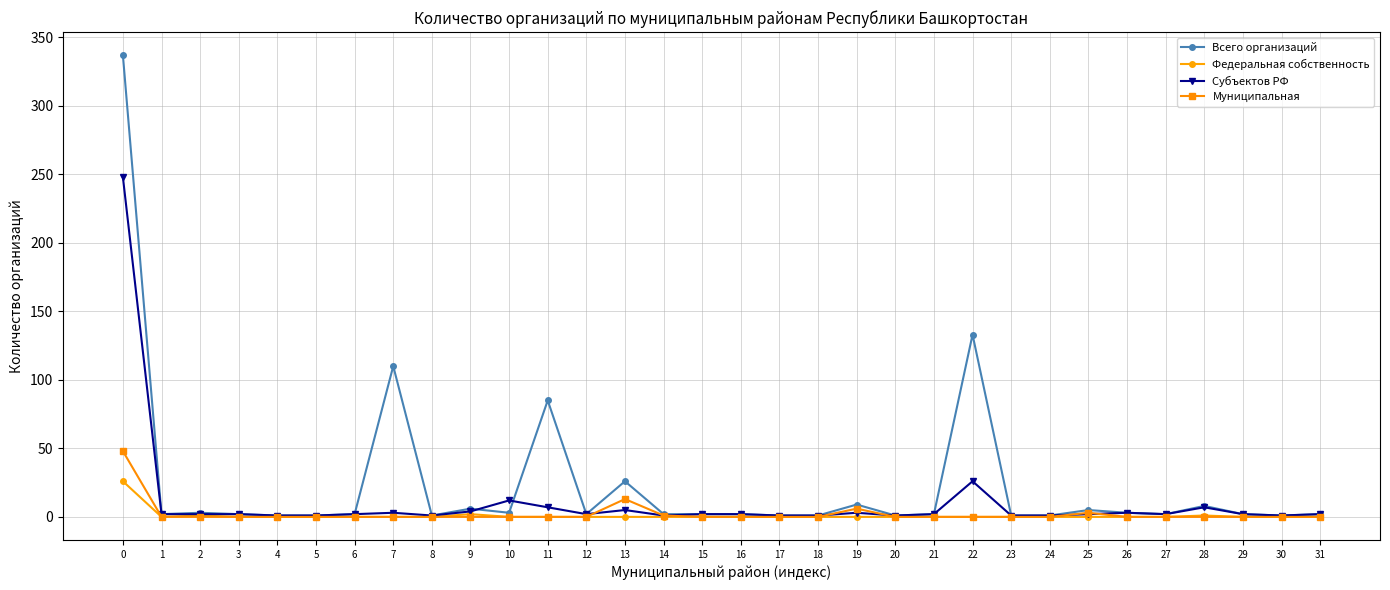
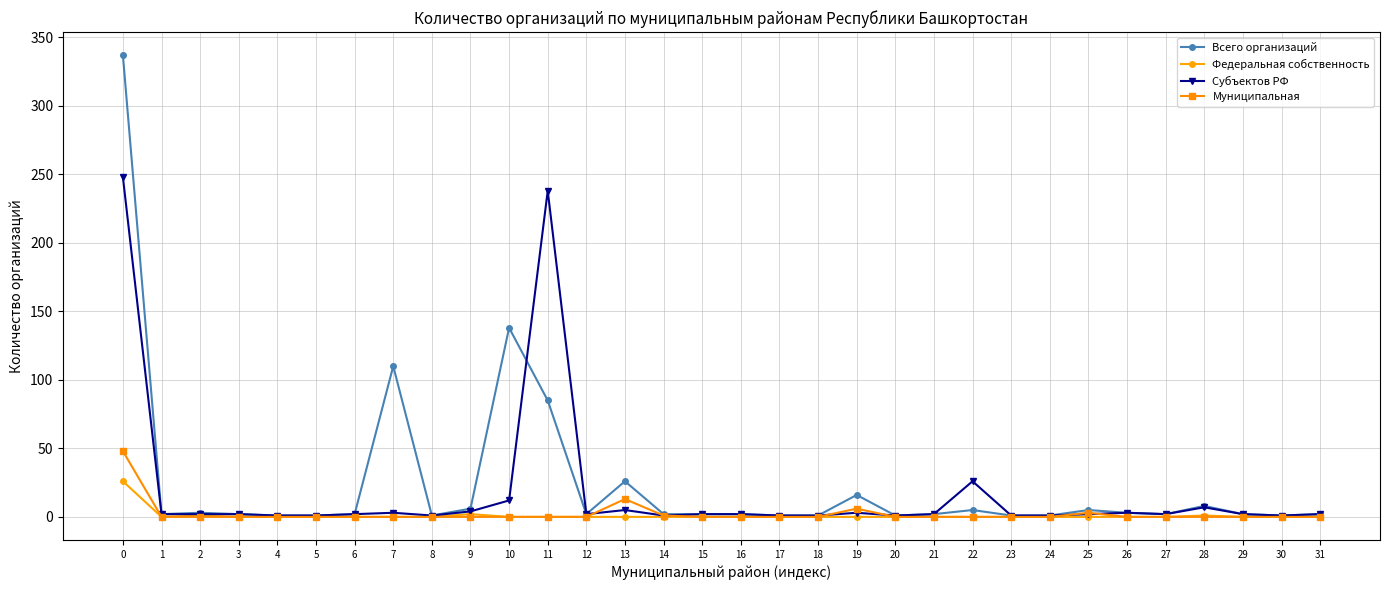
Всего организаций, 10: 3 -> 138
Субъектов РФ, 11: 7 -> 238
Всего организаций, 19: 9 -> 16
Всего организаций, 22: 133 -> 5
